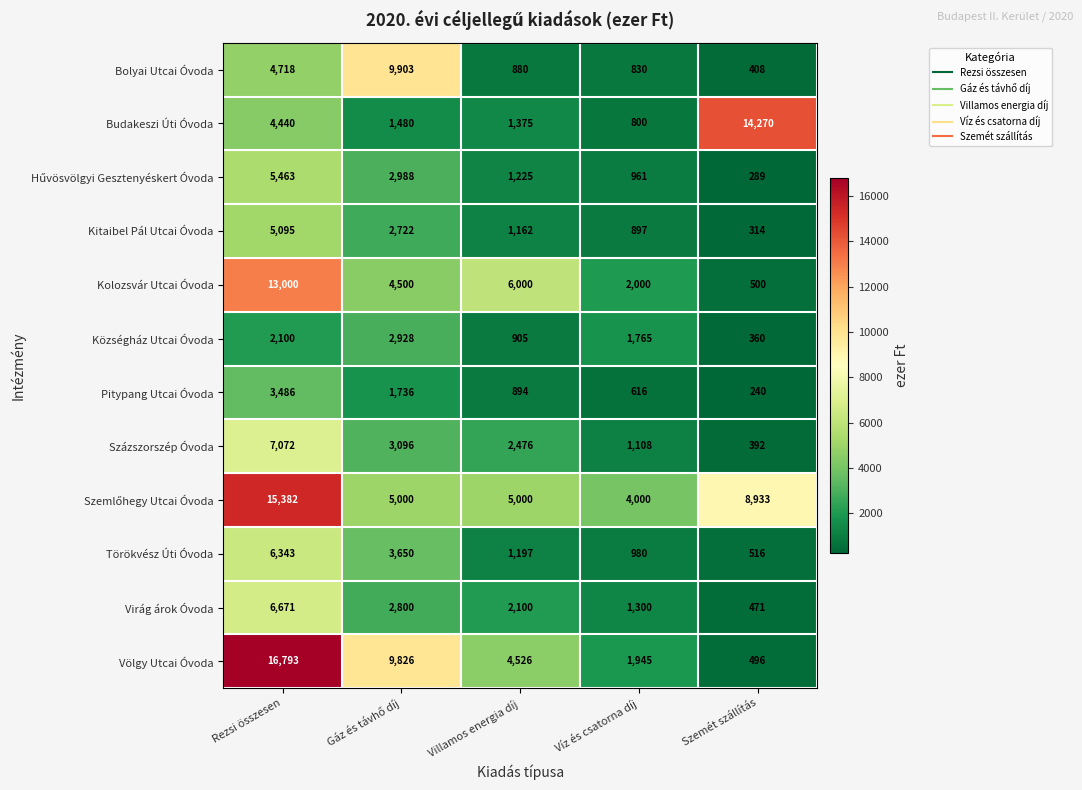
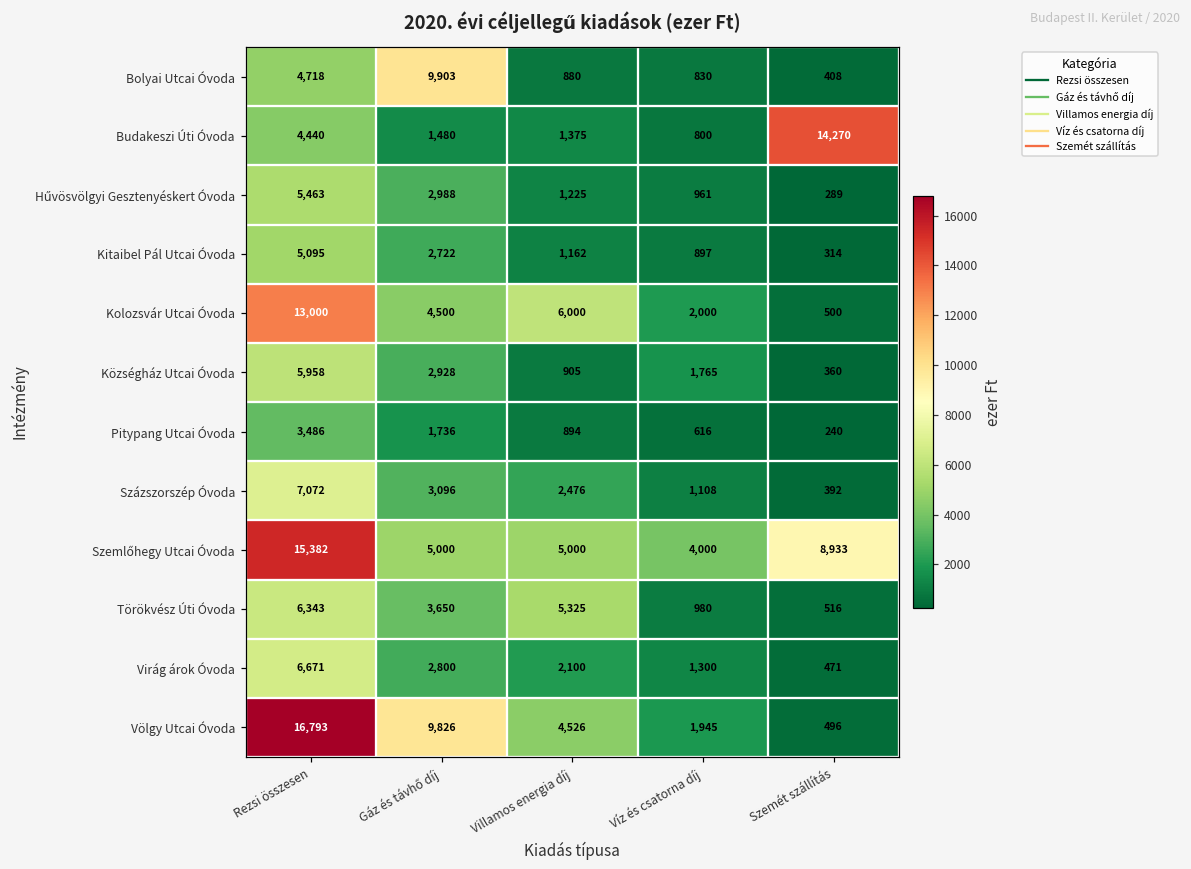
Községház Utcai Óvoda, Rezsi összesen: 2,100 -> 5,958
Törökvész Úti Óvoda, Villamos energia díj: 1,197 -> 5,325
